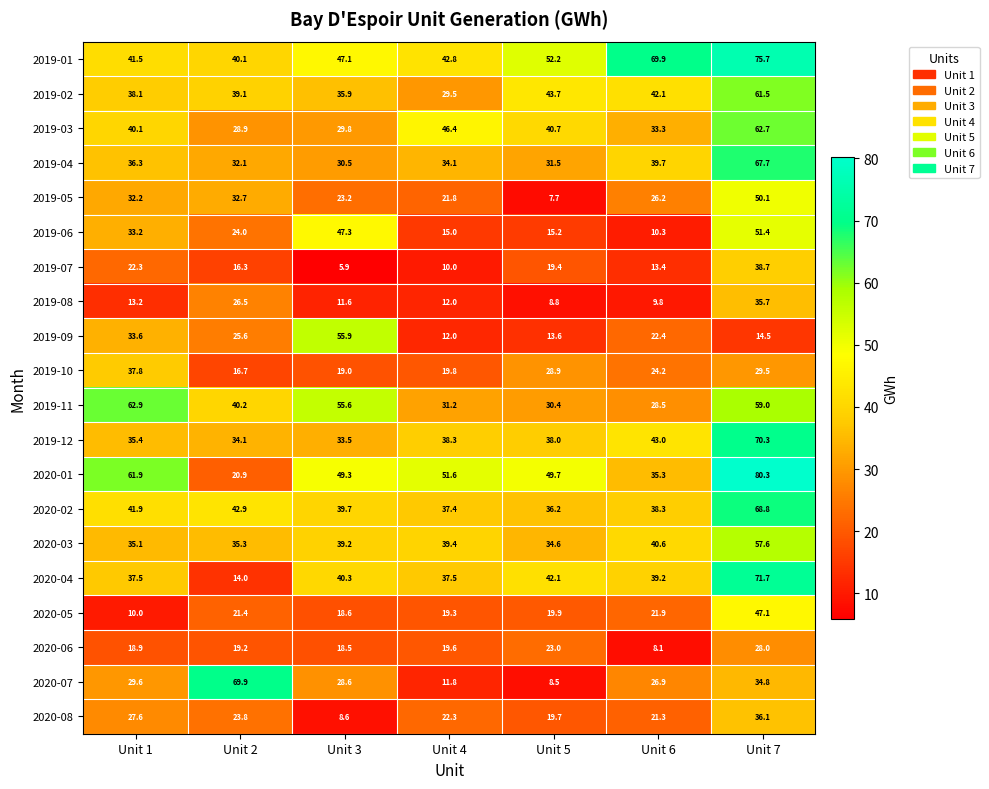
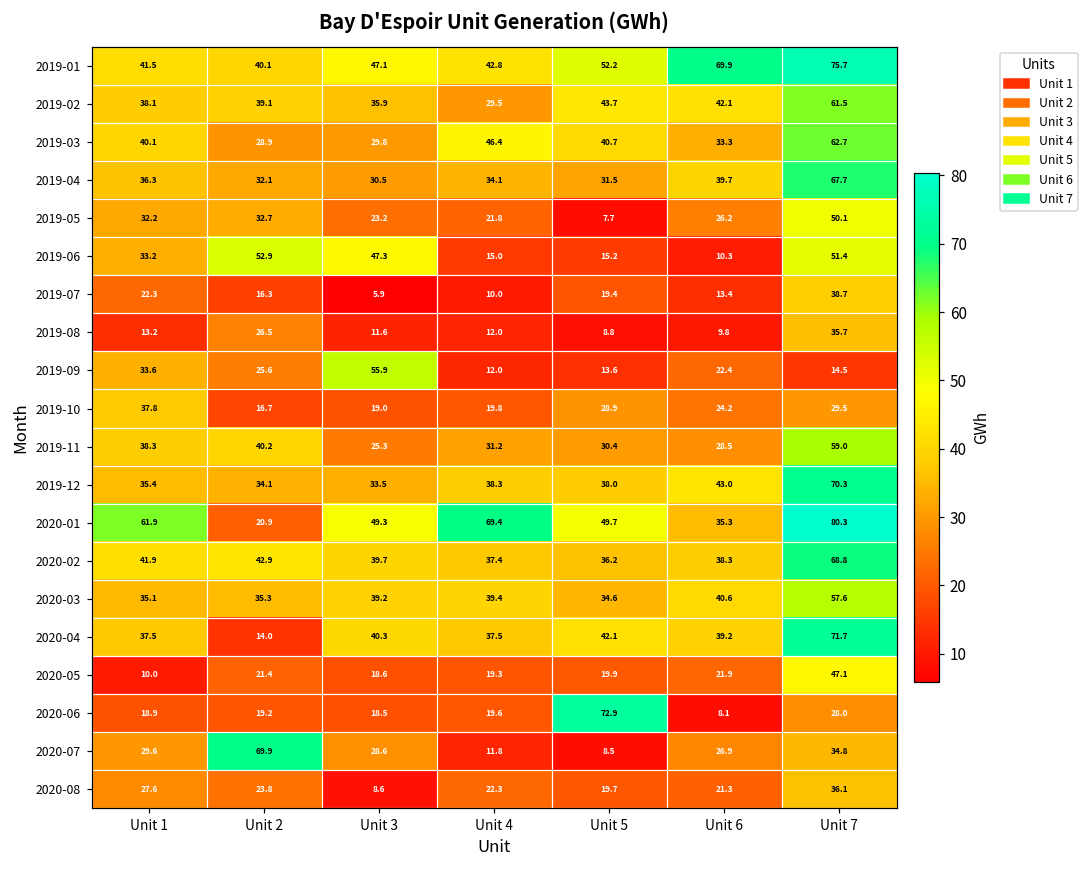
2019-06, Unit 2: 24.0 -> 52.9
2019-11, Unit 1: 62.9 -> 38.3
2019-11, Unit 3: 55.6 -> 25.3
2020-01, Unit 4: 51.6 -> 69.4
2020-06, Unit 5: 23.0 -> 72.9
